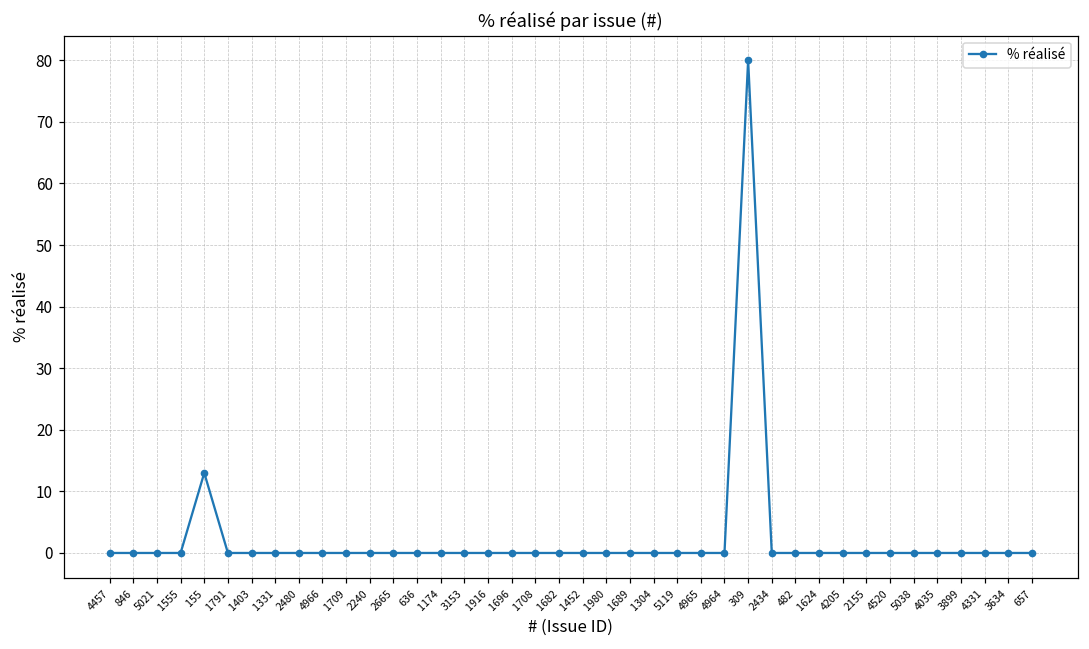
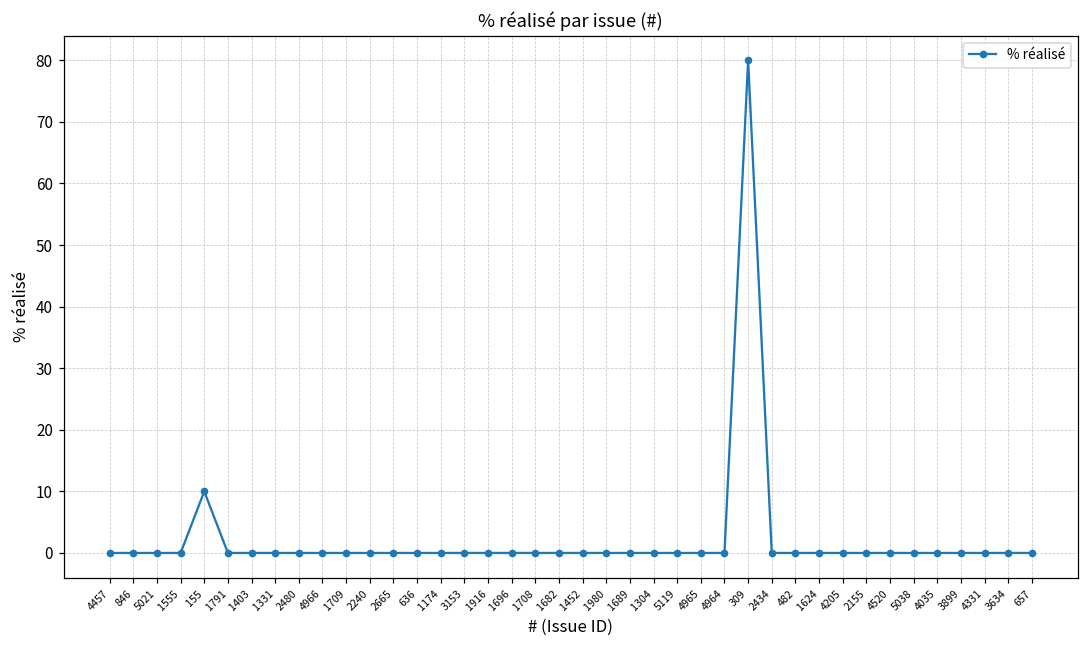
155: 13 -> 10
